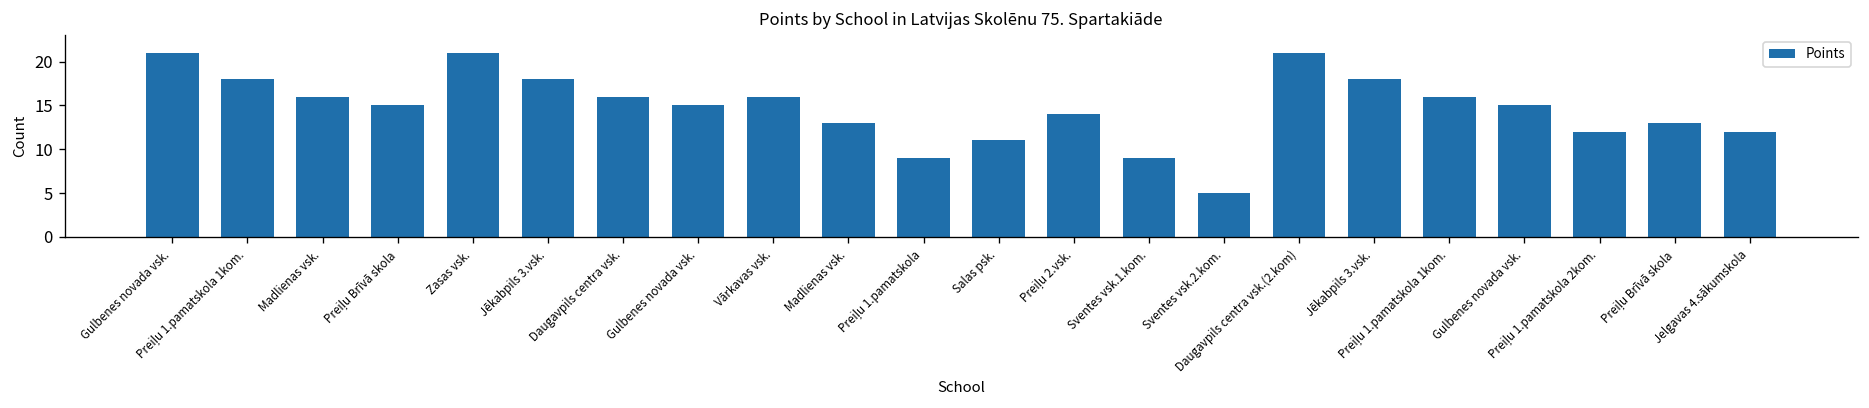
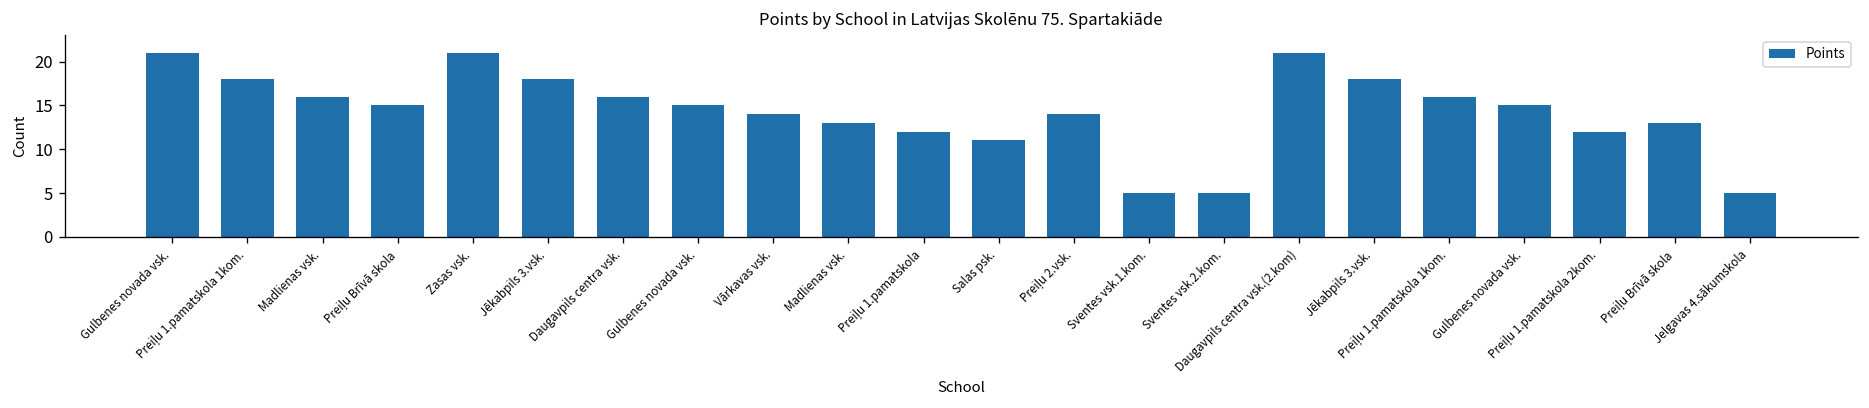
Vārkavas vsk.: 16 -> 14
Preiļu 1.pamatskola: 9 -> 12
Sventes vsk.1.kom.: 9 -> 5
Jelgavas 4.sākumskola: 12 -> 5
